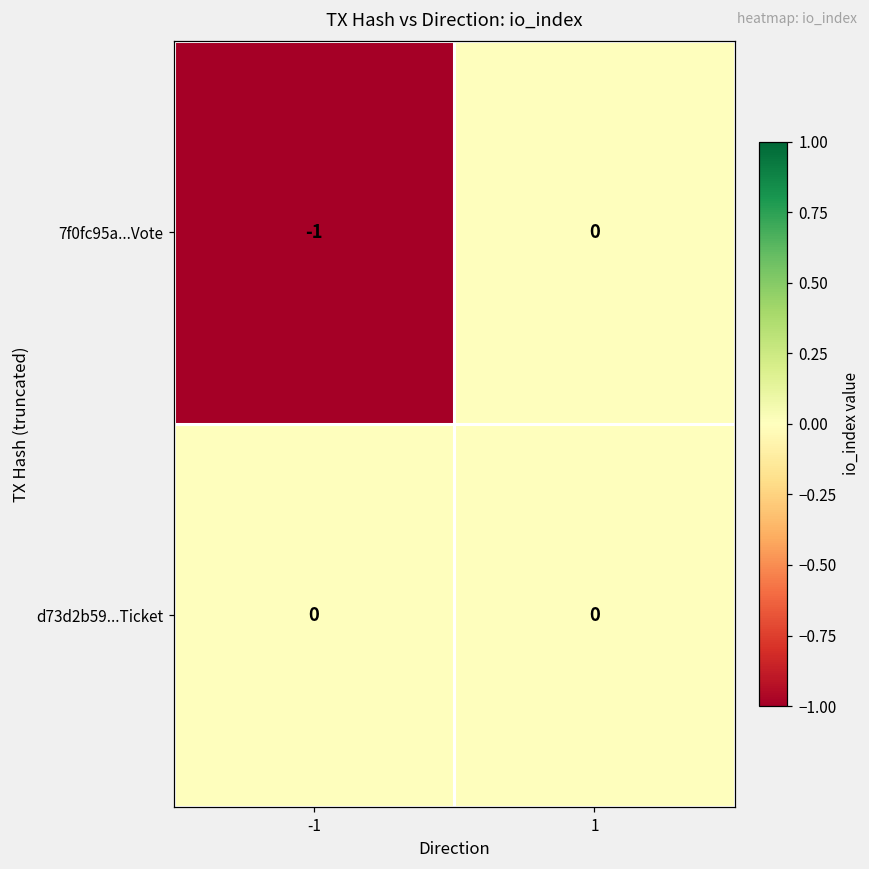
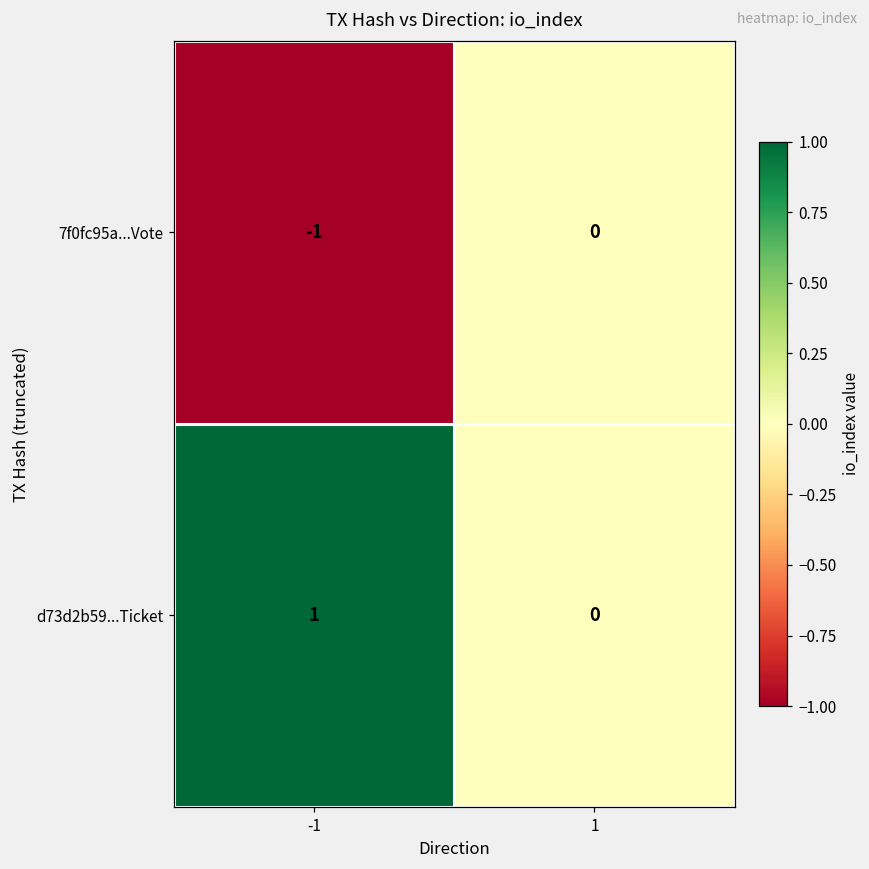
d73d2b59...Ticket, -1: 0 -> 1
